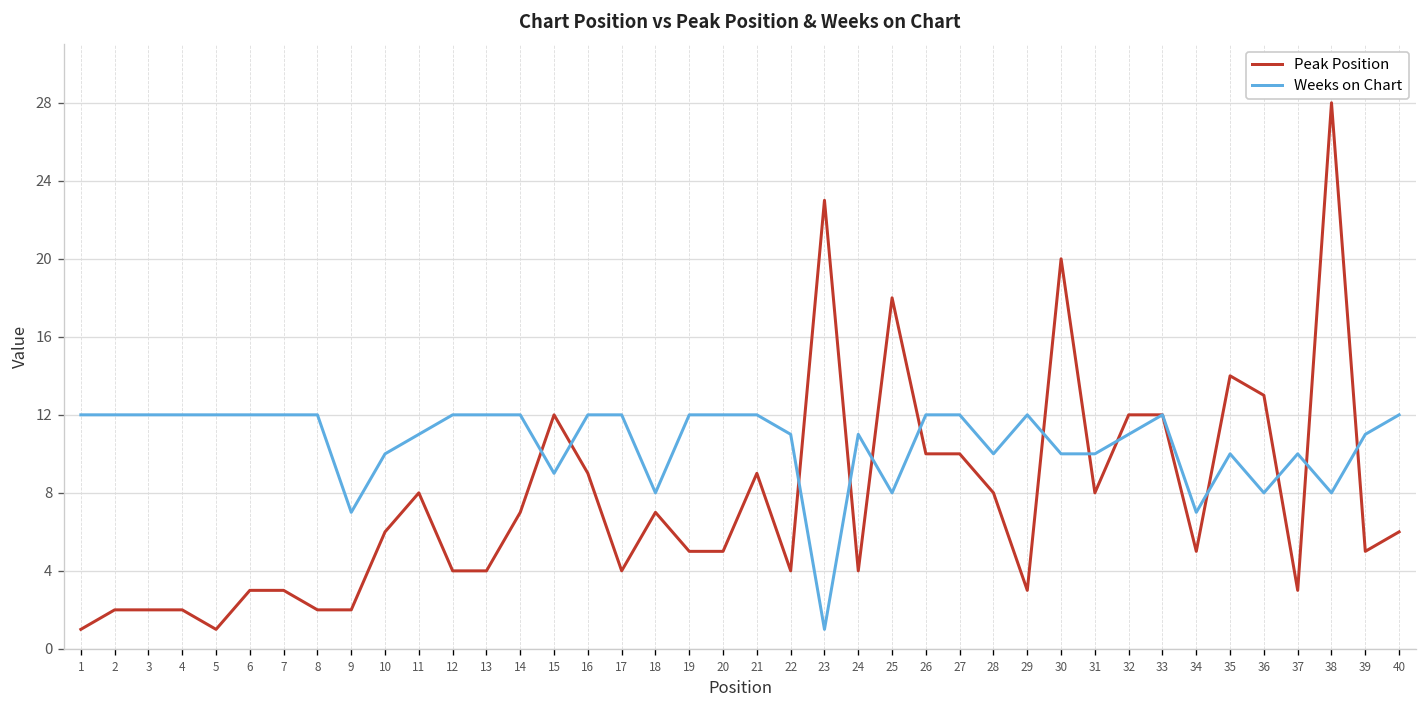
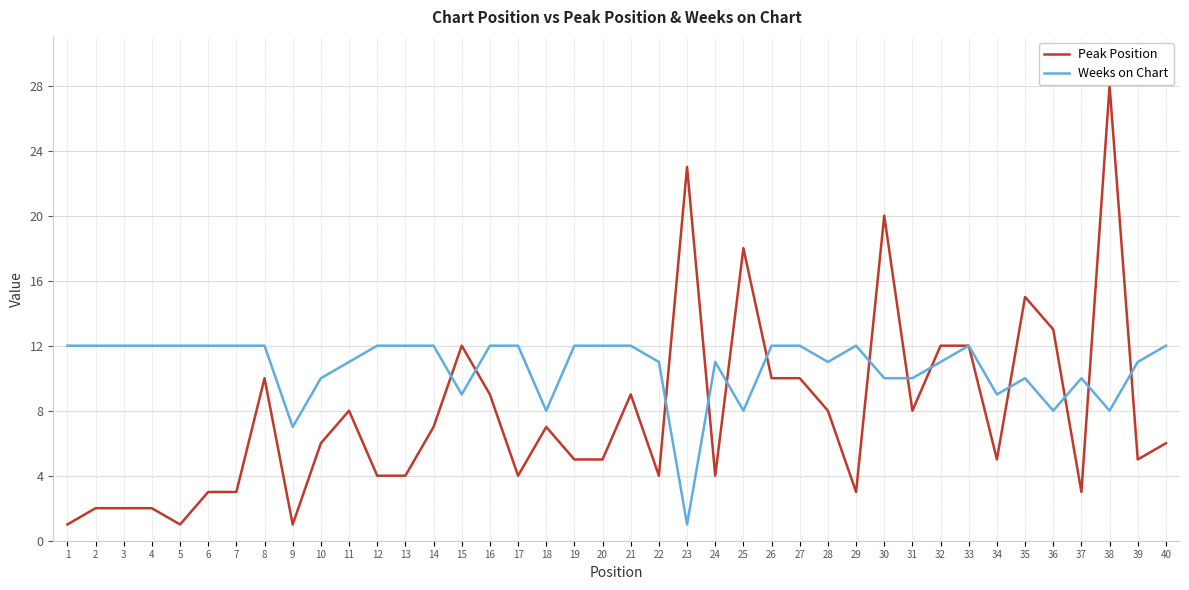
Peak Position, 8: 2 -> 10
Peak Position, 9: 2 -> 1
Weeks on Chart, 28: 10 -> 11
Weeks on Chart, 34: 7 -> 9
Peak Position, 35: 14 -> 15
